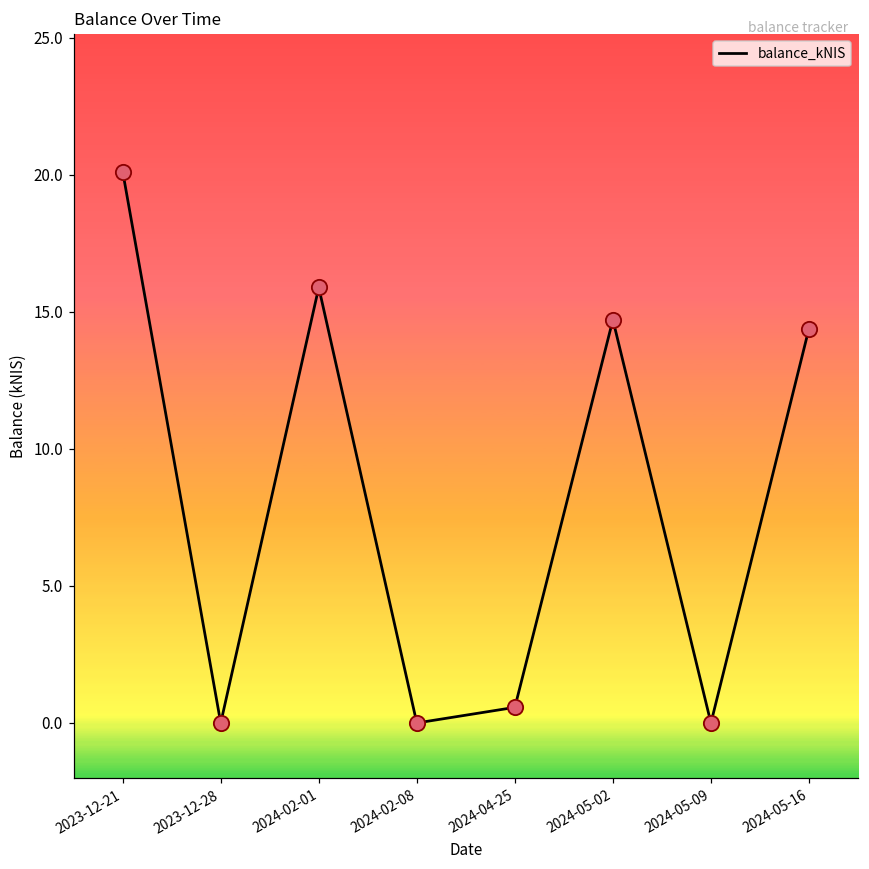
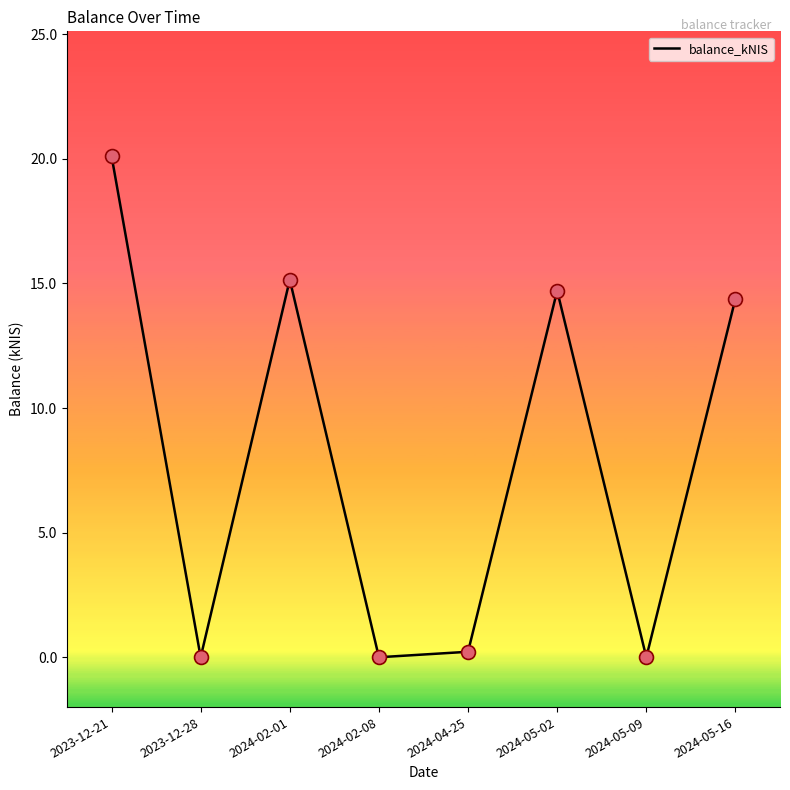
2024-02-01: 15.9 -> 15.2
2024-04-25: 0.6 -> 0.2
